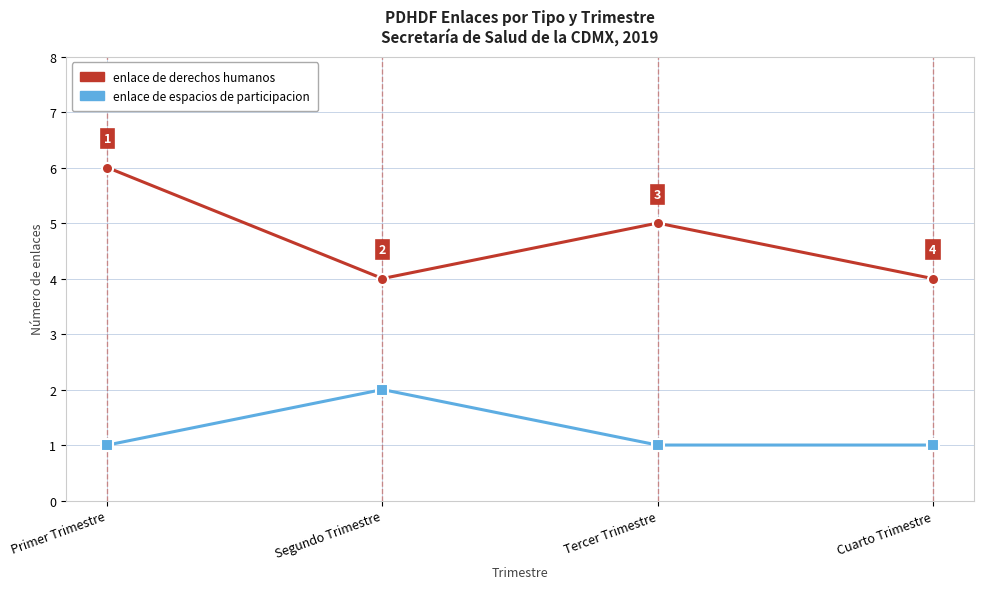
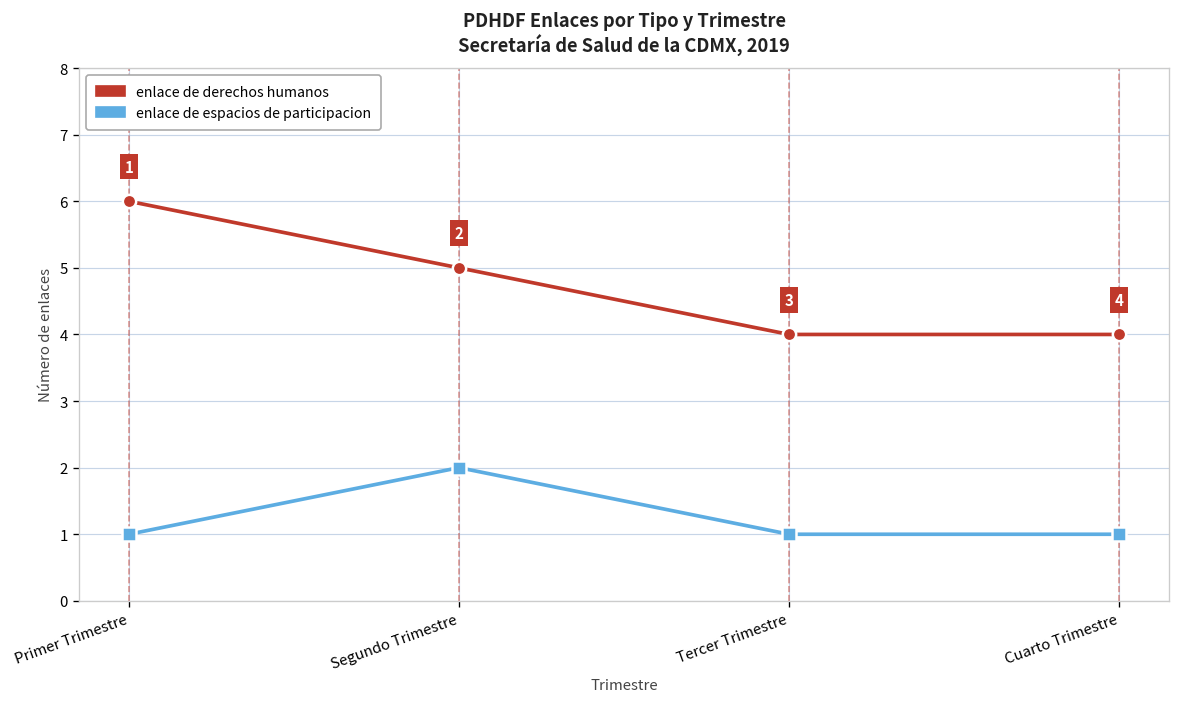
enlace de derechos humanos, Segundo Trimestre: 4 -> 5
enlace de derechos humanos, Tercer Trimestre: 5 -> 4
